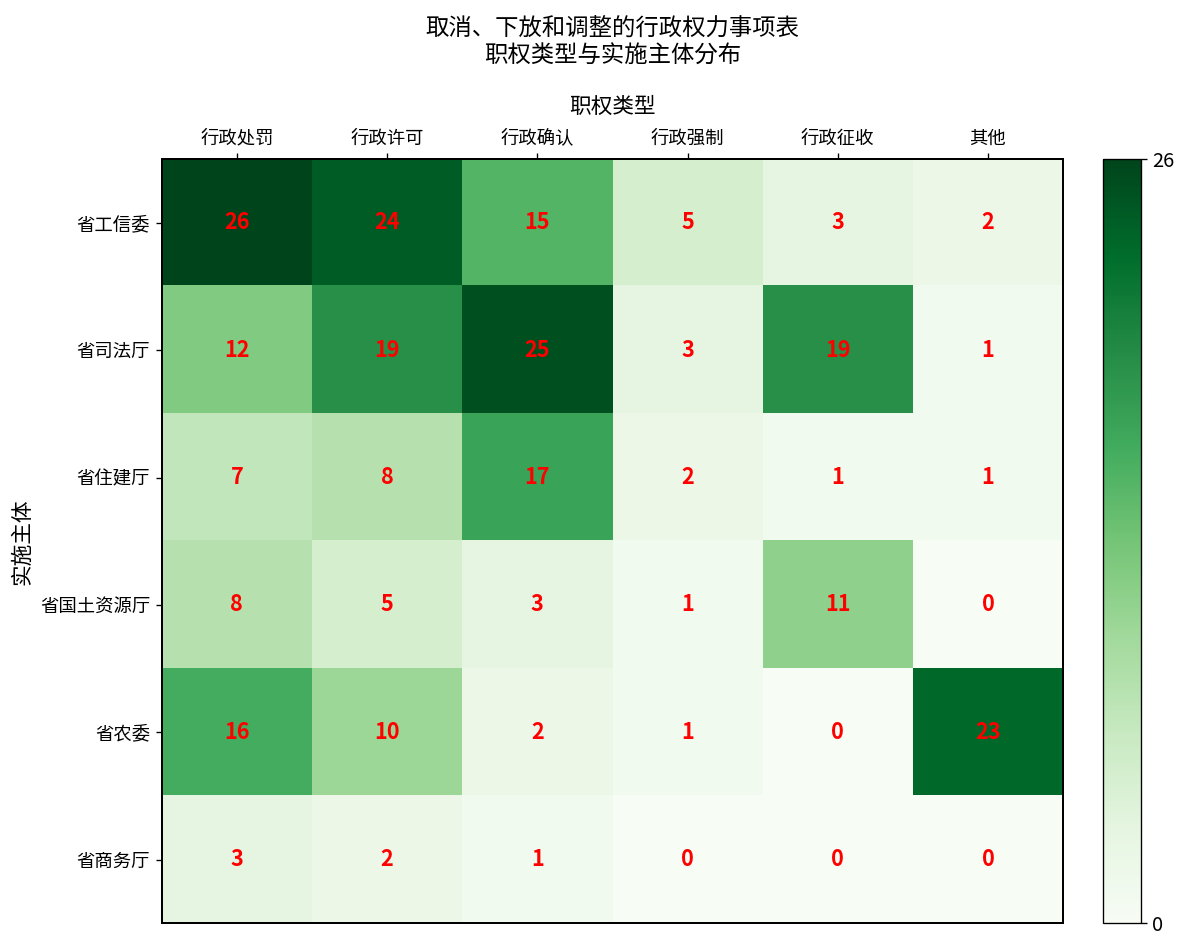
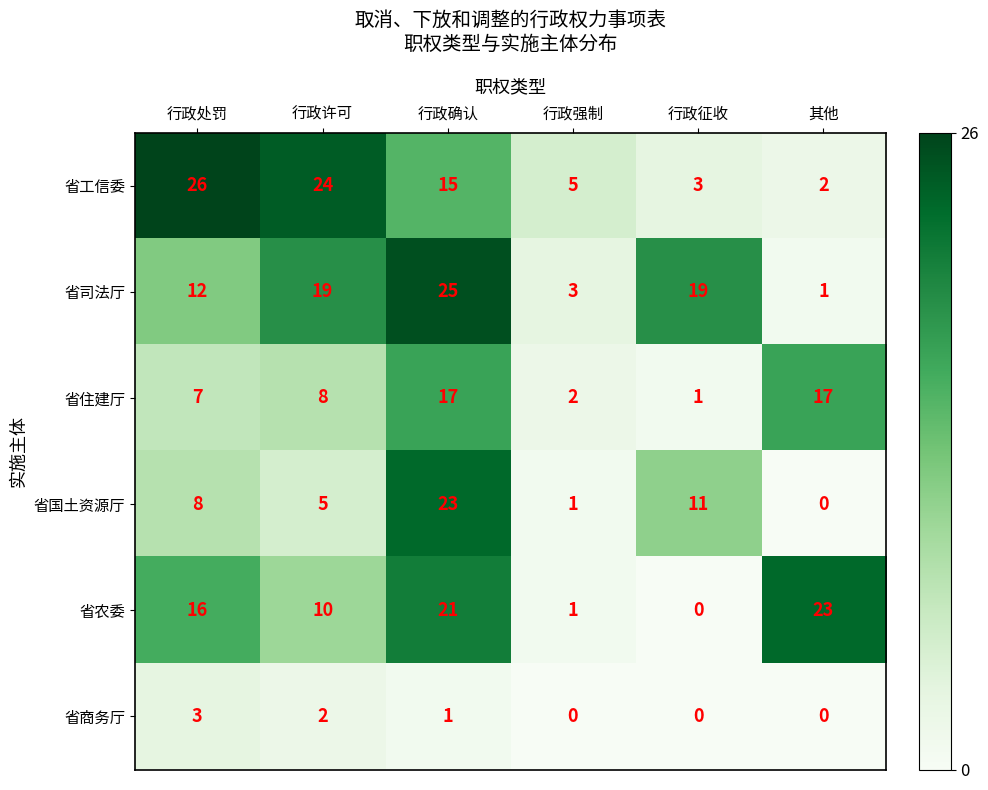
省住建厅, 其他: 1 -> 17
省国土资源厅, 行政确认: 3 -> 23
省农委, 行政确认: 2 -> 21
